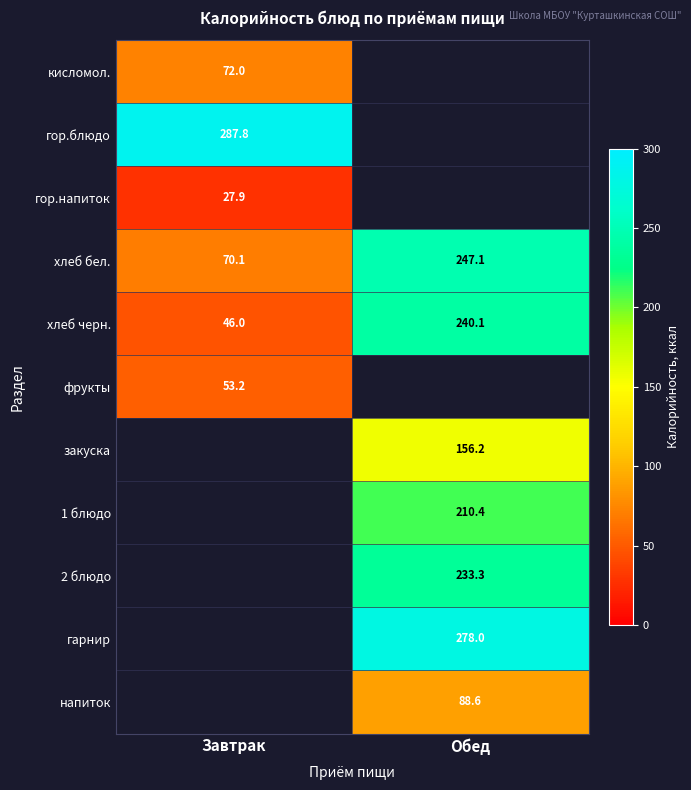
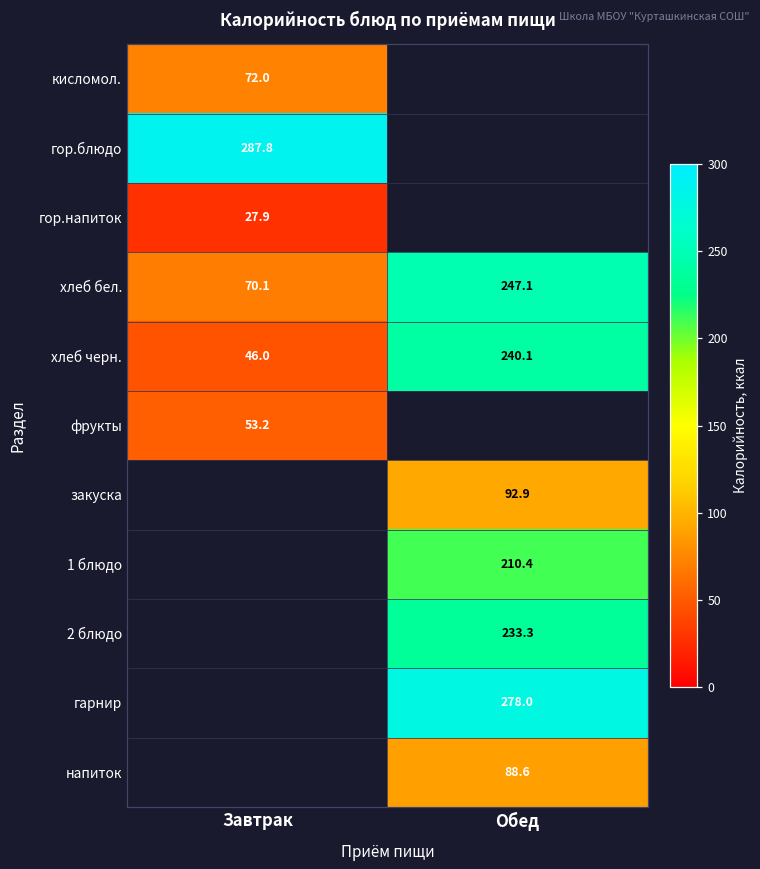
закуска, Обед: 156.2 -> 92.9
